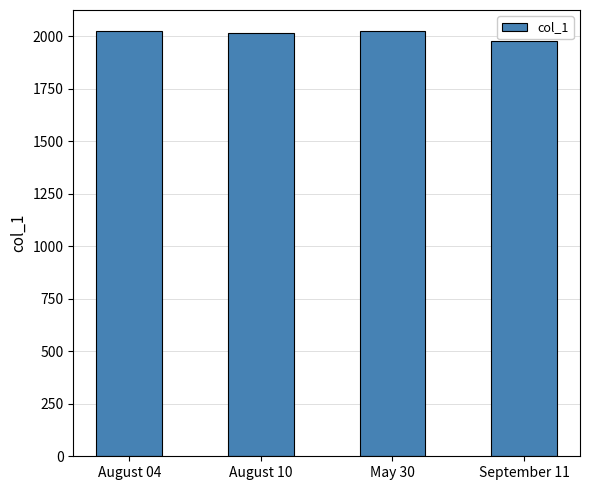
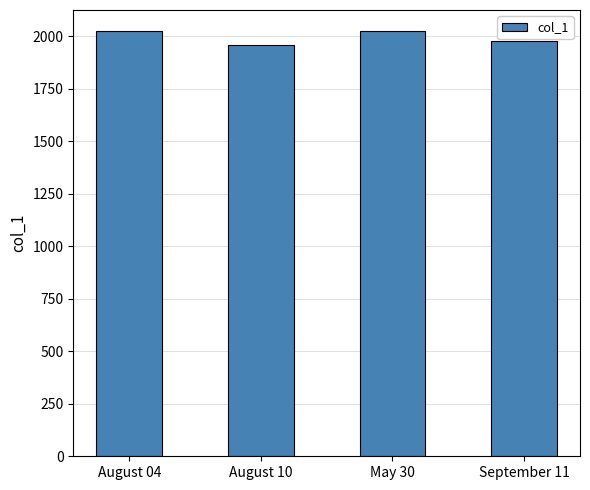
August 10: 2020 -> 1960
